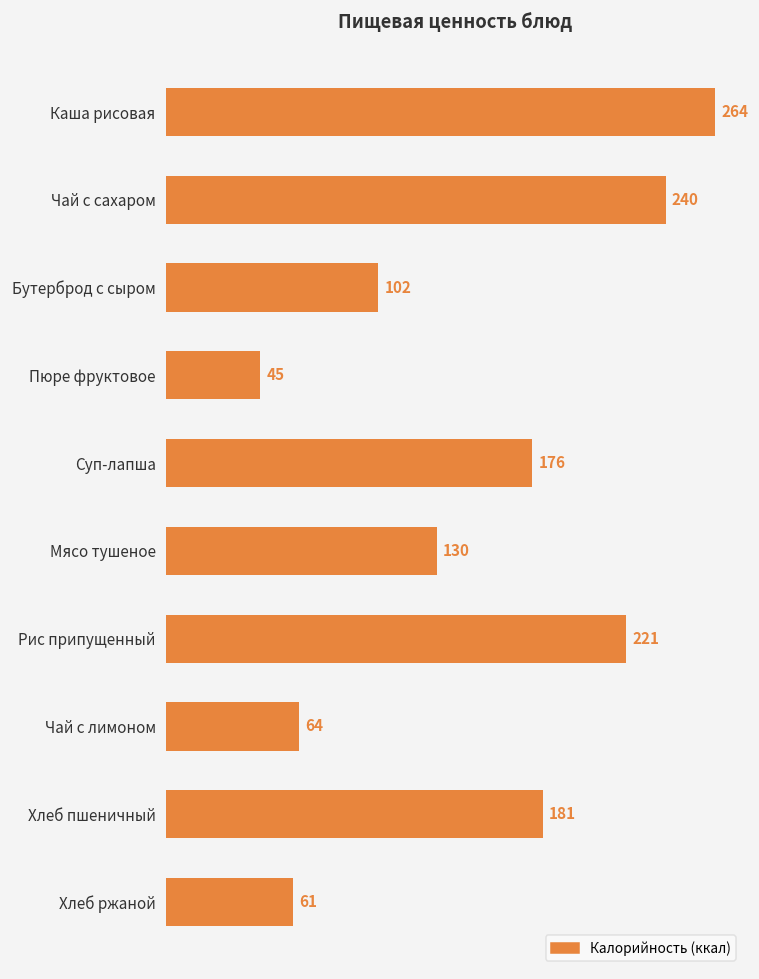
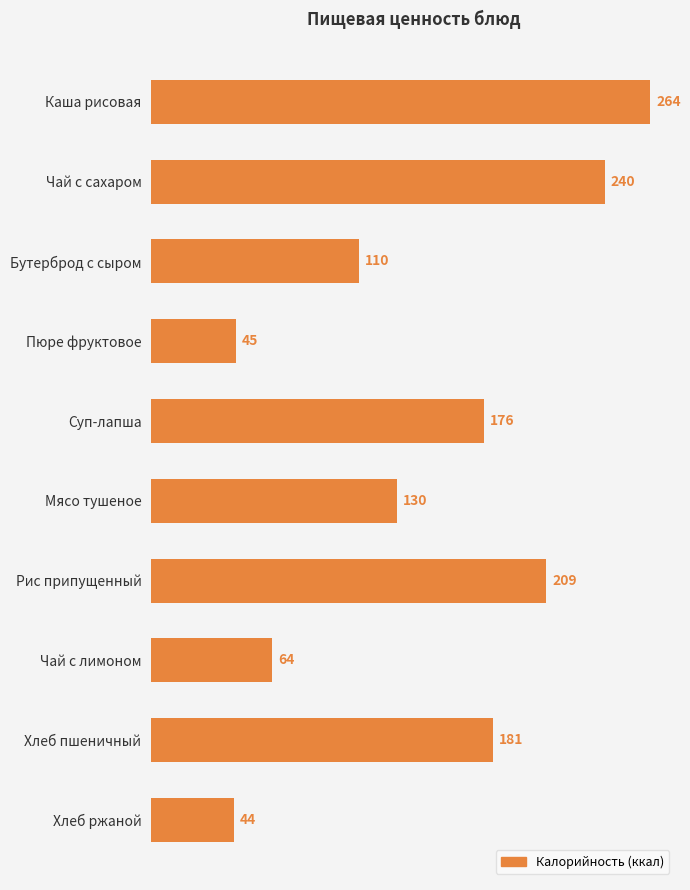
Бутерброд с сыром: 102 -> 110
Рис припущенный: 221 -> 209
Хлеб ржаной: 61 -> 44
